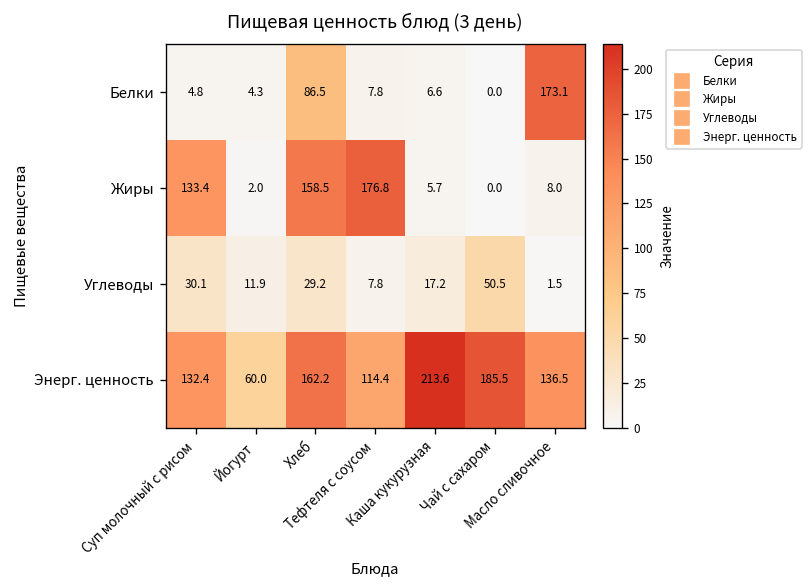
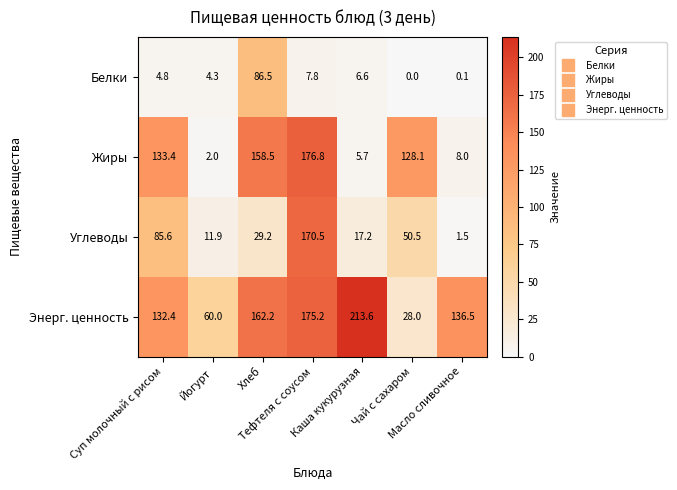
Белки, Масло сливочное: 173.1 -> 0.1
Жиры, Чай с сахаром: 0.0 -> 128.1
Углеводы, Суп молочный с рисом: 30.1 -> 85.6
Углеводы, Тефтеля с соусом: 7.8 -> 170.5
Энерг. ценность, Тефтеля с соусом: 114.4 -> 175.2
Энерг. ценность, Чай с сахаром: 185.5 -> 28.0
